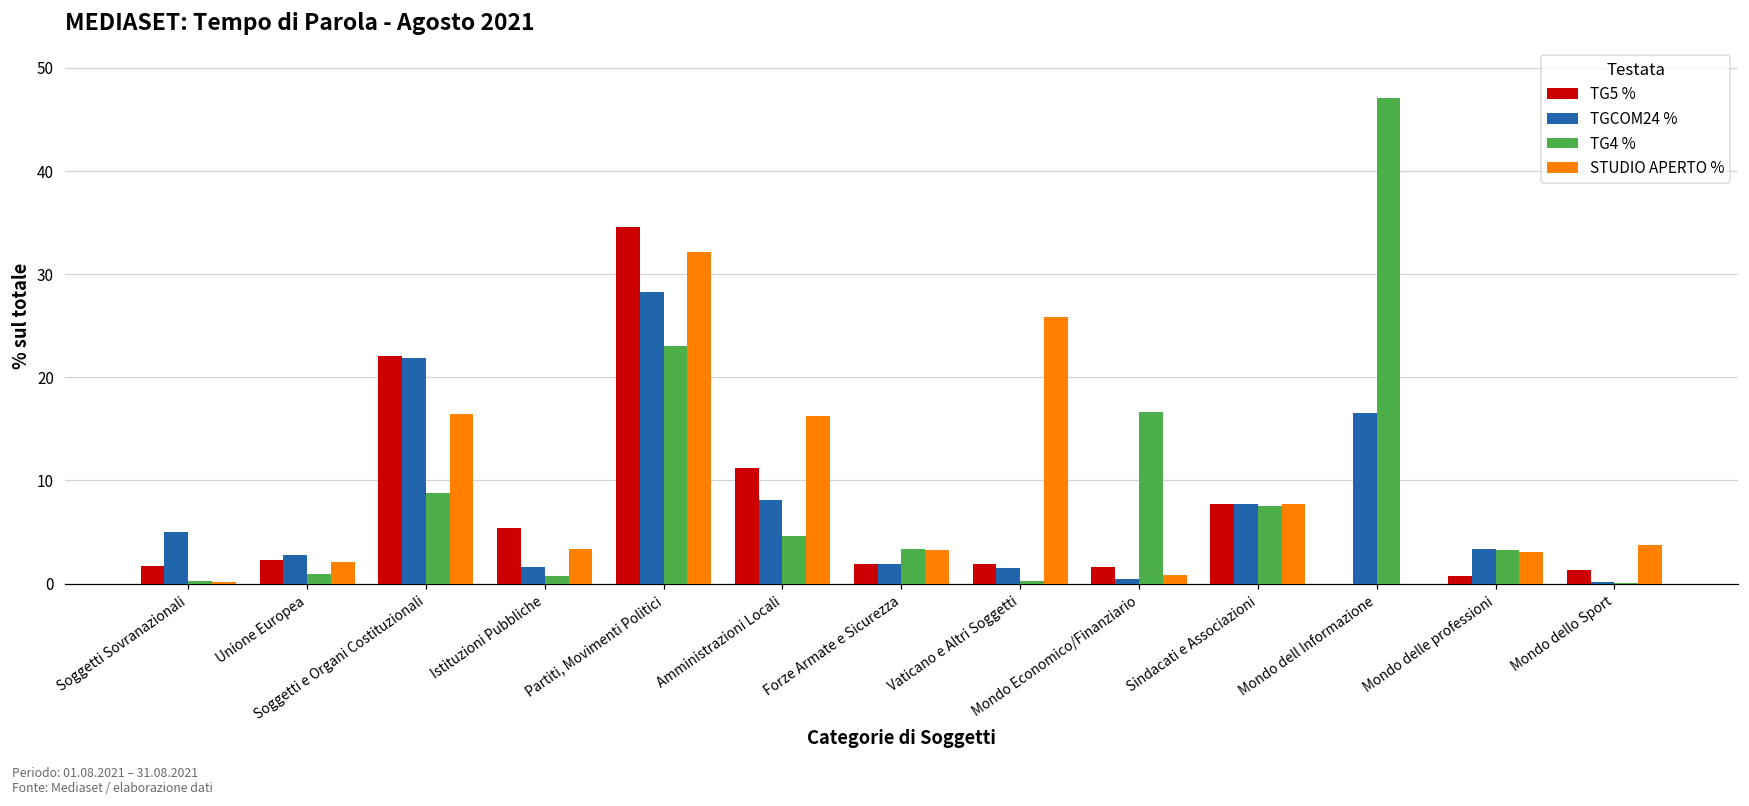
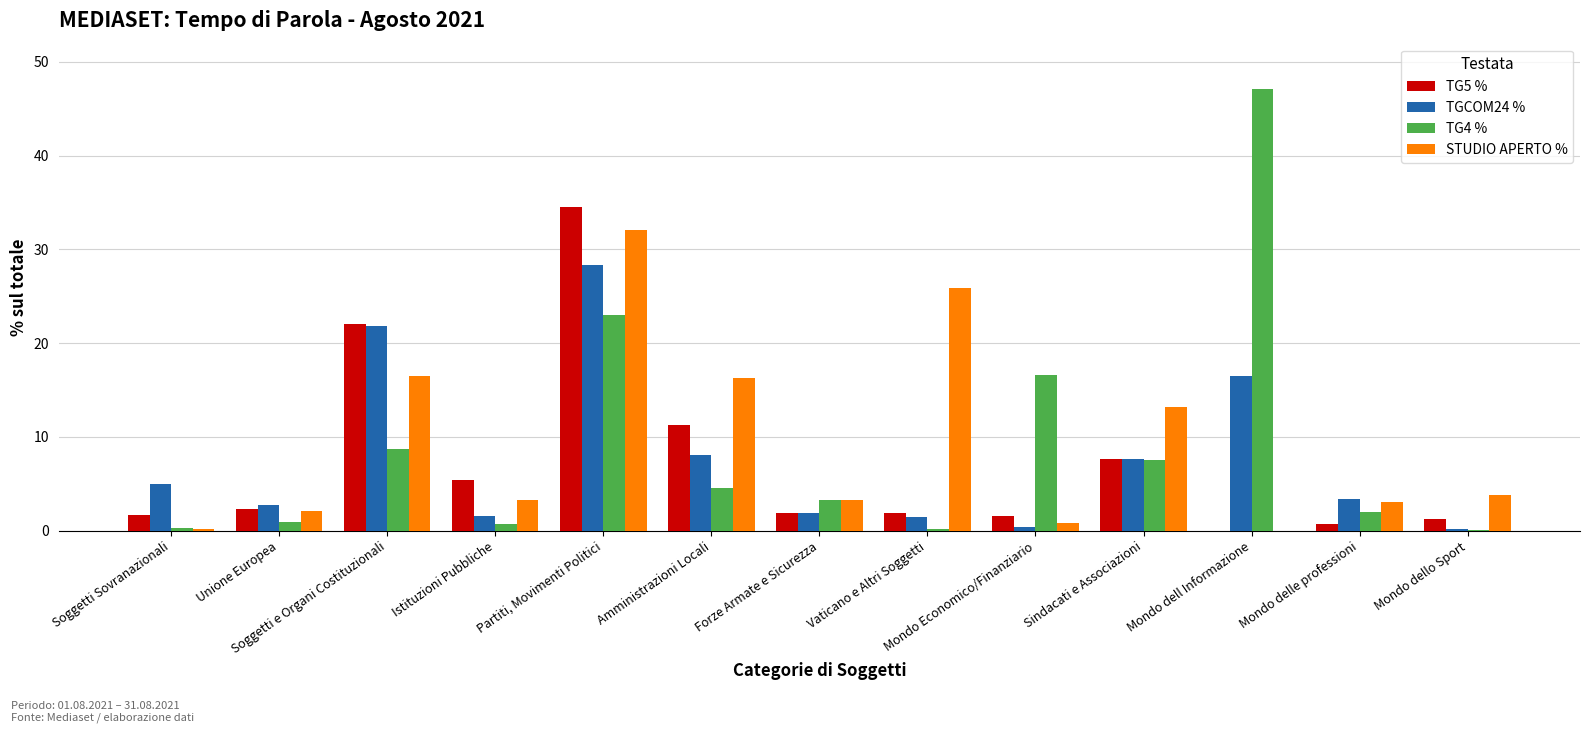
STUDIO APERTO %, Sindacati e Associazioni: 8 -> 13
TG4 %, Mondo delle professioni: 3 -> 2
